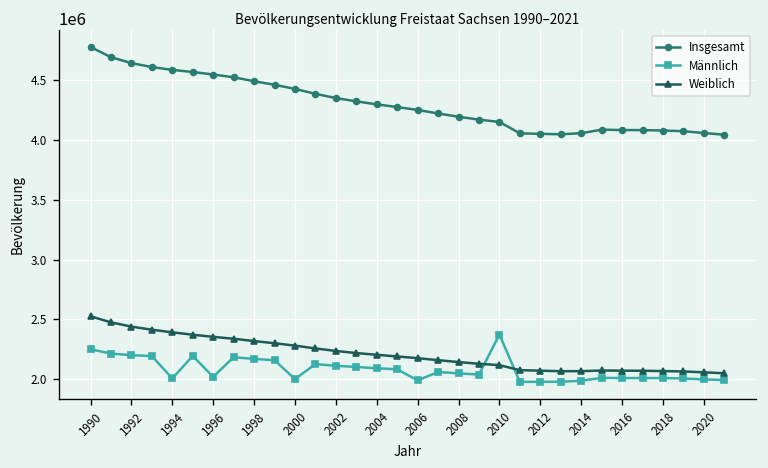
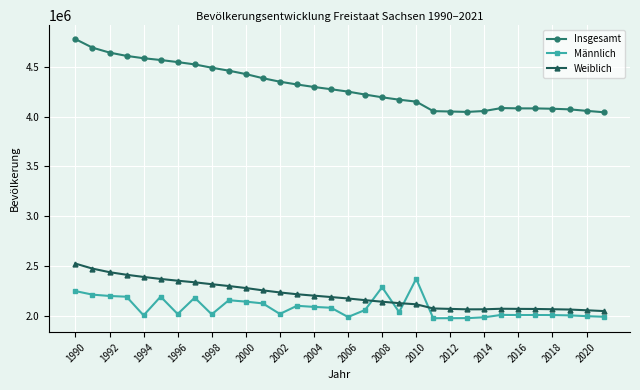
Männlich, 1998: 2200000 -> 2000000
Männlich, 2000: 2000000 -> 2100000
Männlich, 2002: 2100000 -> 2000000
Männlich, 2008: 2000000 -> 2300000
